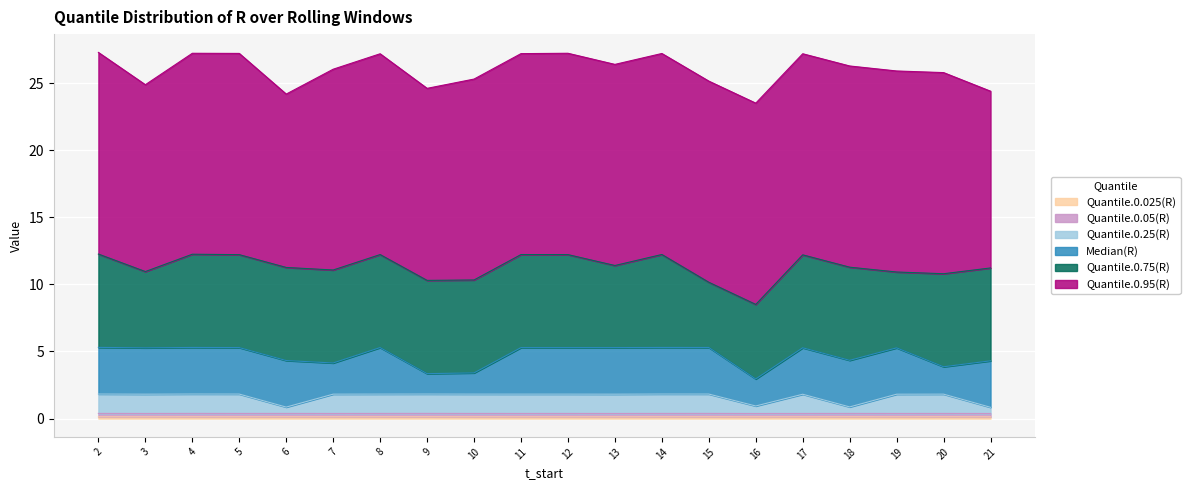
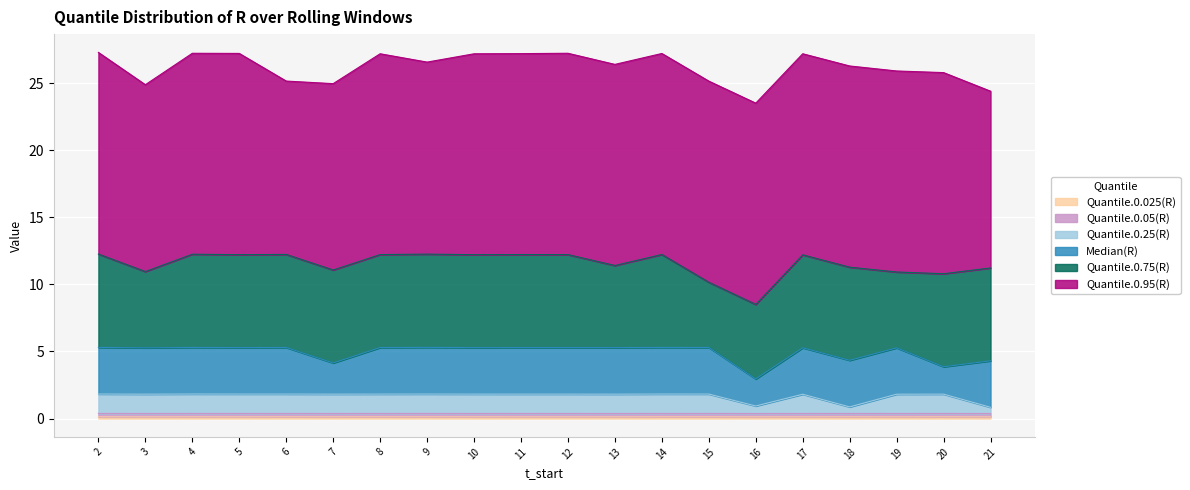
Quantile.0.25(R), 6: 0.5 -> 1.4
Quantile.0.95(R), 7: 15.0 -> 13.9
Median(R), 9: 1.5 -> 3.5
Median(R), 10: 1.6 -> 3.5
